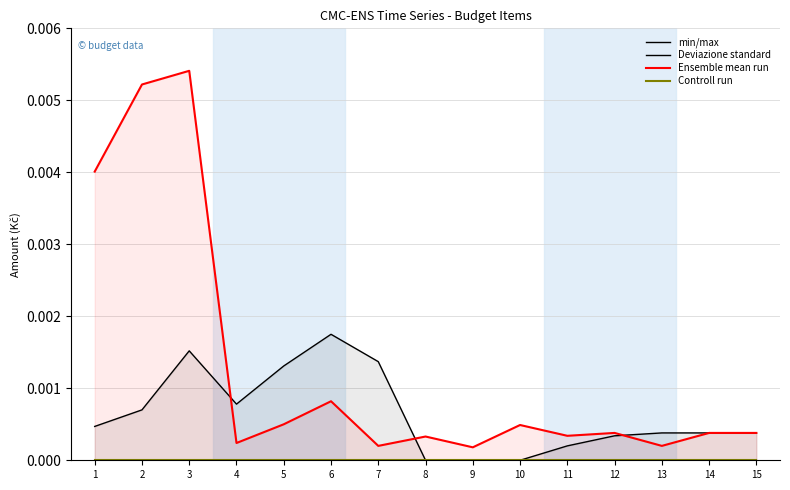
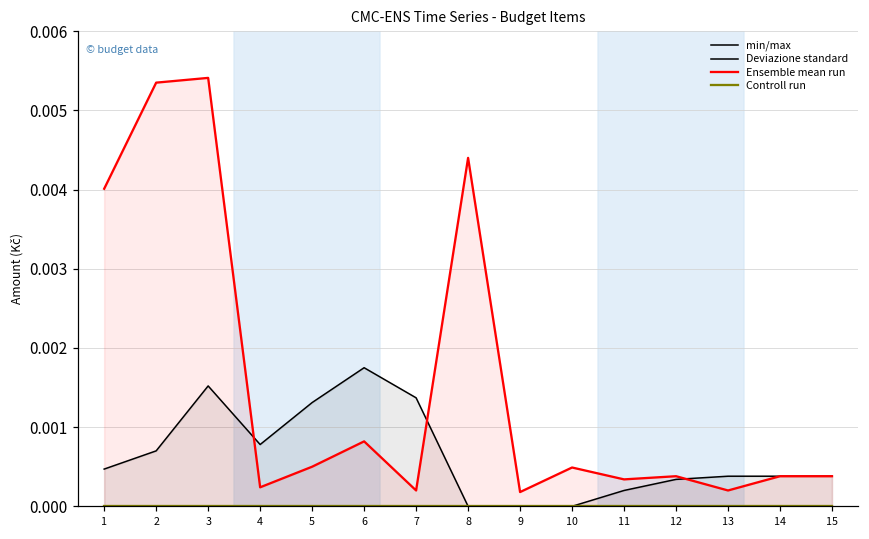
Ensemble mean run, 2: 0.0052 -> 0.0054
Ensemble mean run, 8: 0.0003 -> 0.0044
